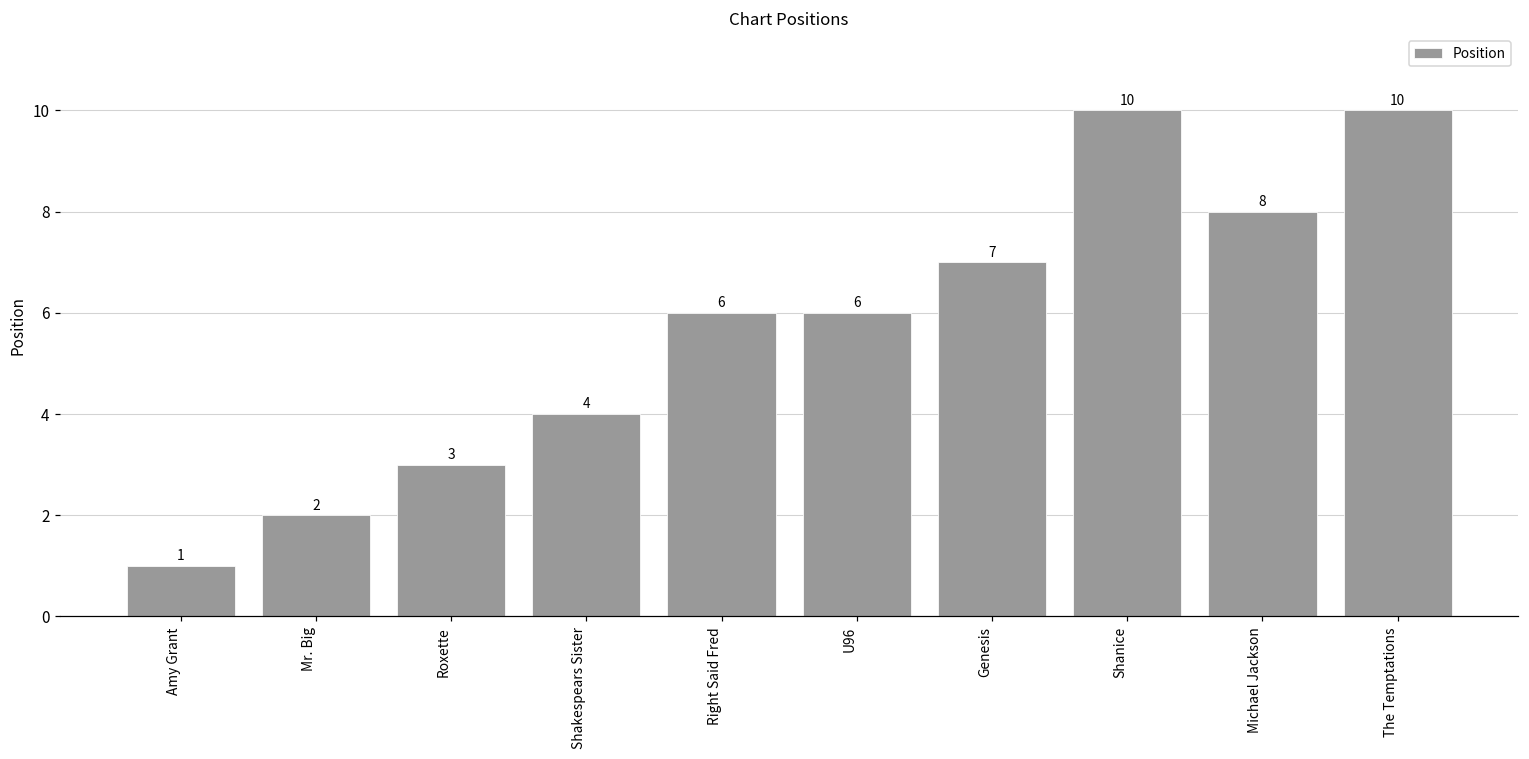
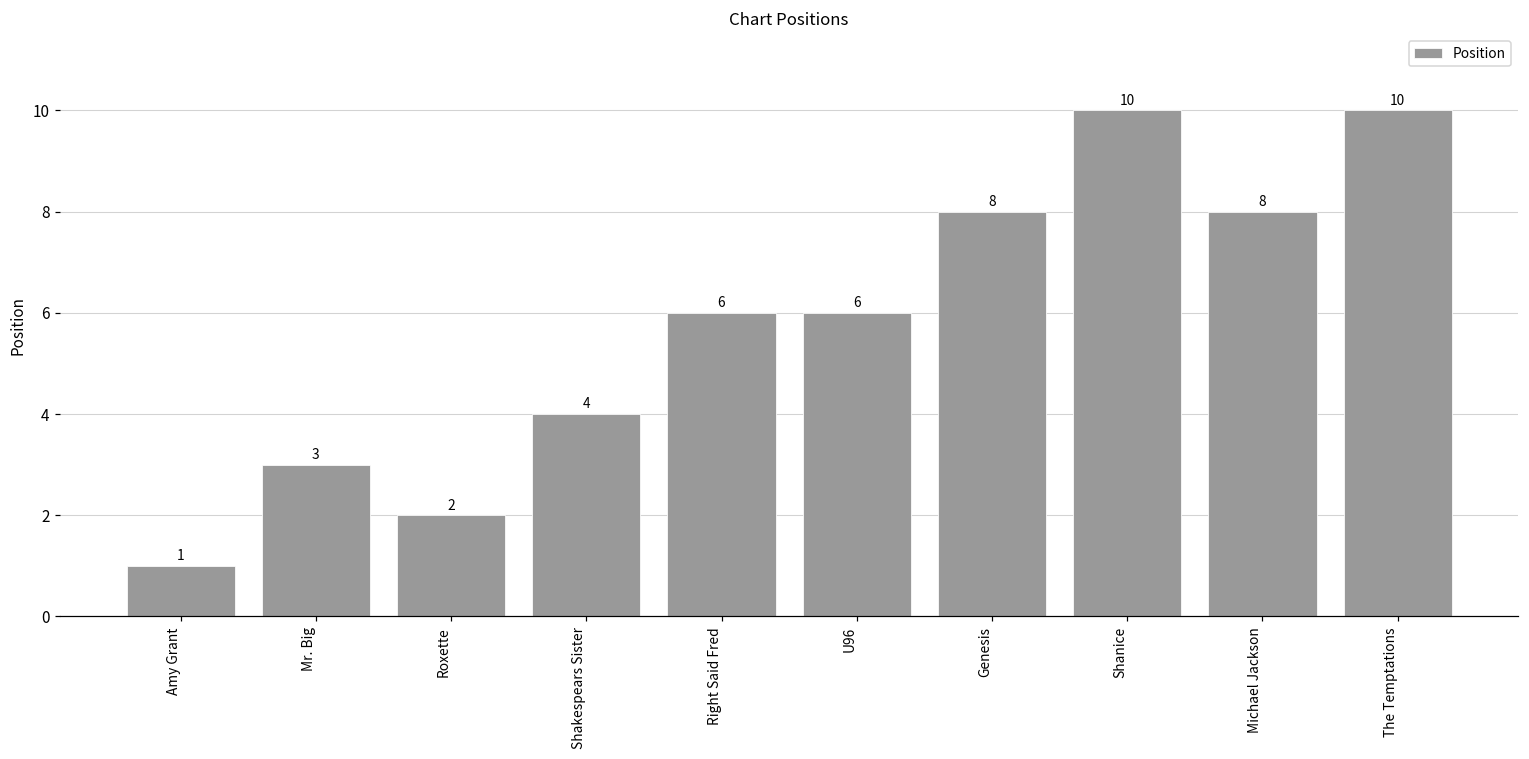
Mr. Big: 2 -> 3
Roxette: 3 -> 2
Genesis: 7 -> 8
